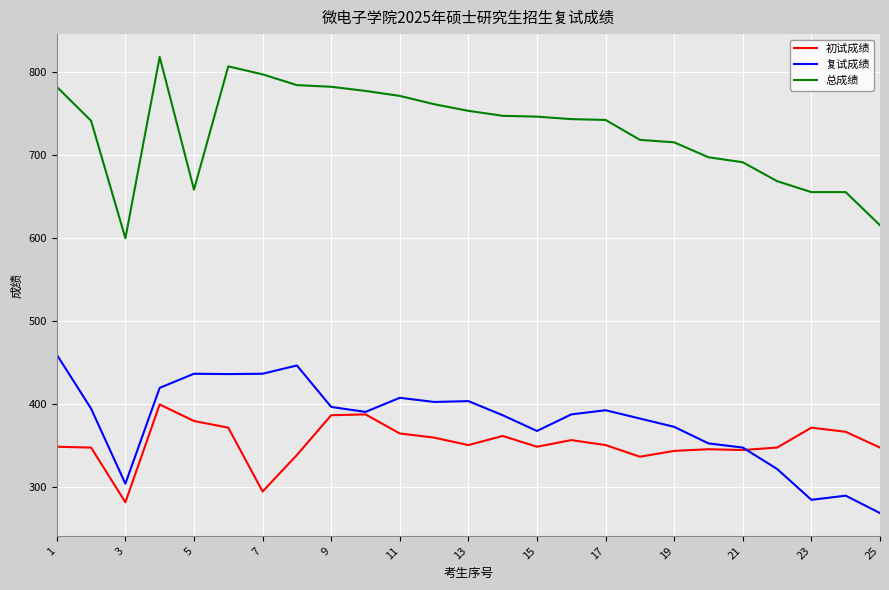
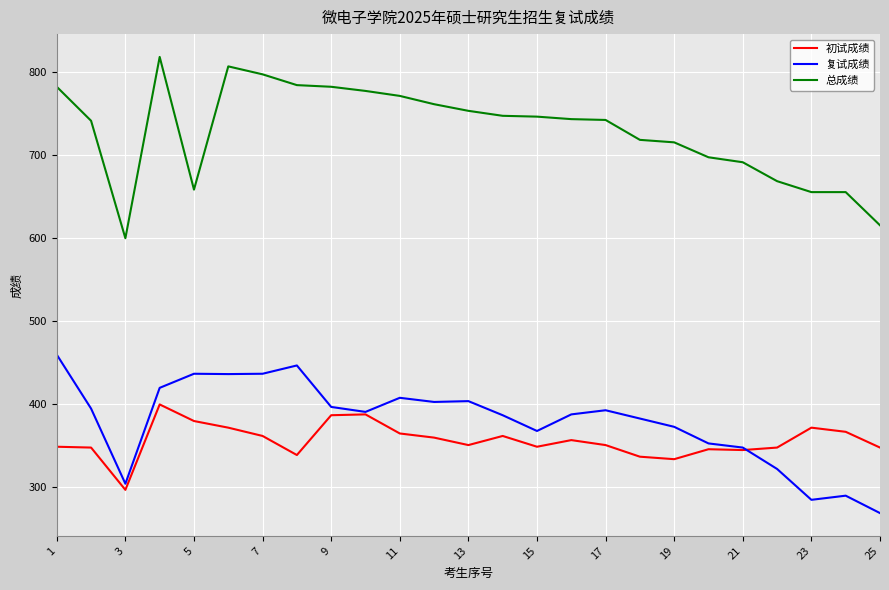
初试成绩, 3: 280 -> 300
初试成绩, 7: 290 -> 360
初试成绩, 19: 340 -> 330
